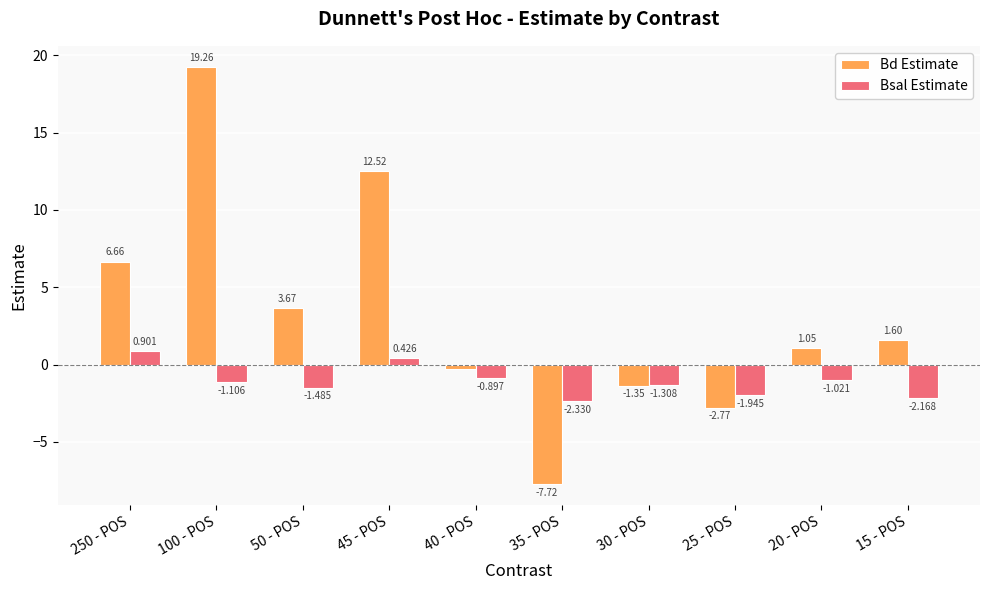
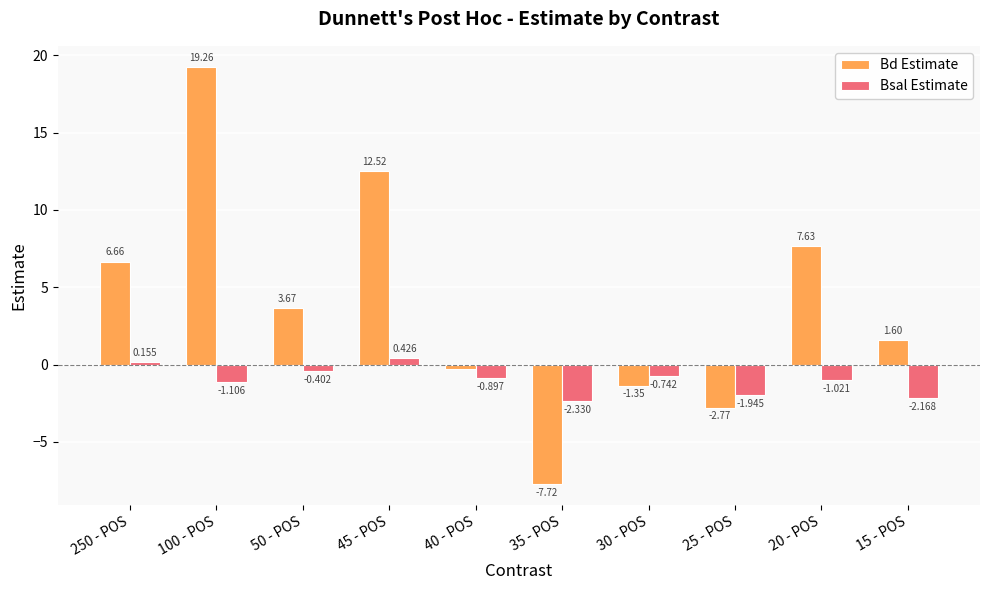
Bsal Estimate, 250 - POS: 0.901 -> 0.155
Bsal Estimate, 50 - POS: -1.485 -> -0.402
Bsal Estimate, 30 - POS: -1.308 -> -0.742
Bd Estimate, 20 - POS: 1.05 -> 7.63
